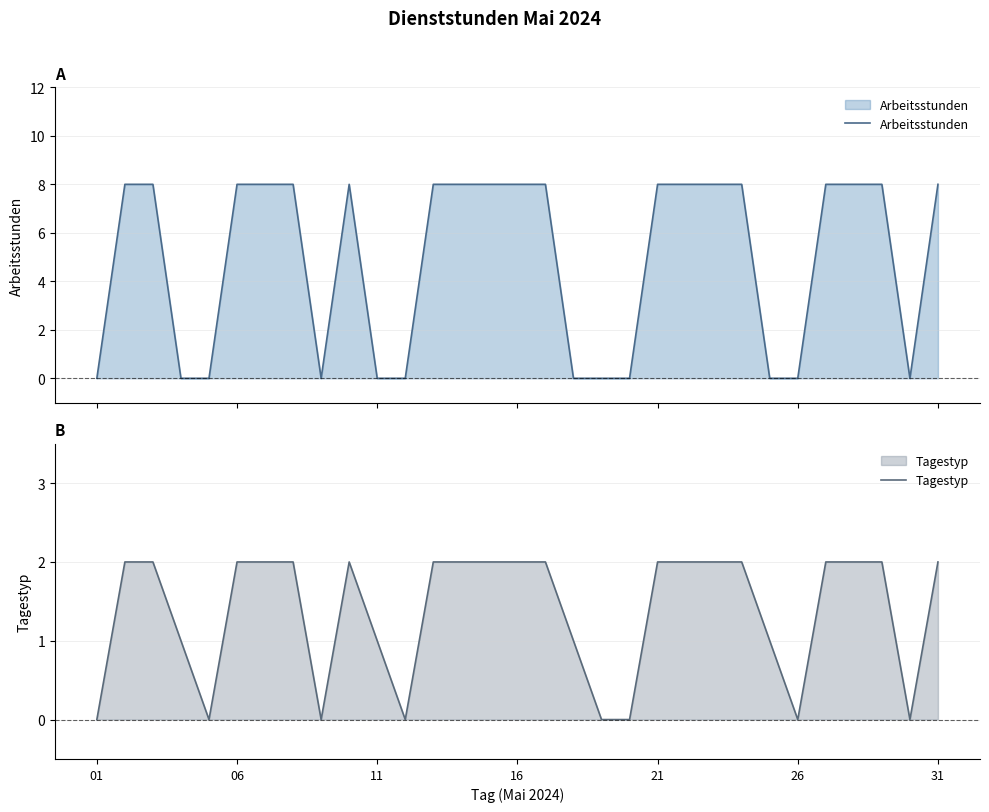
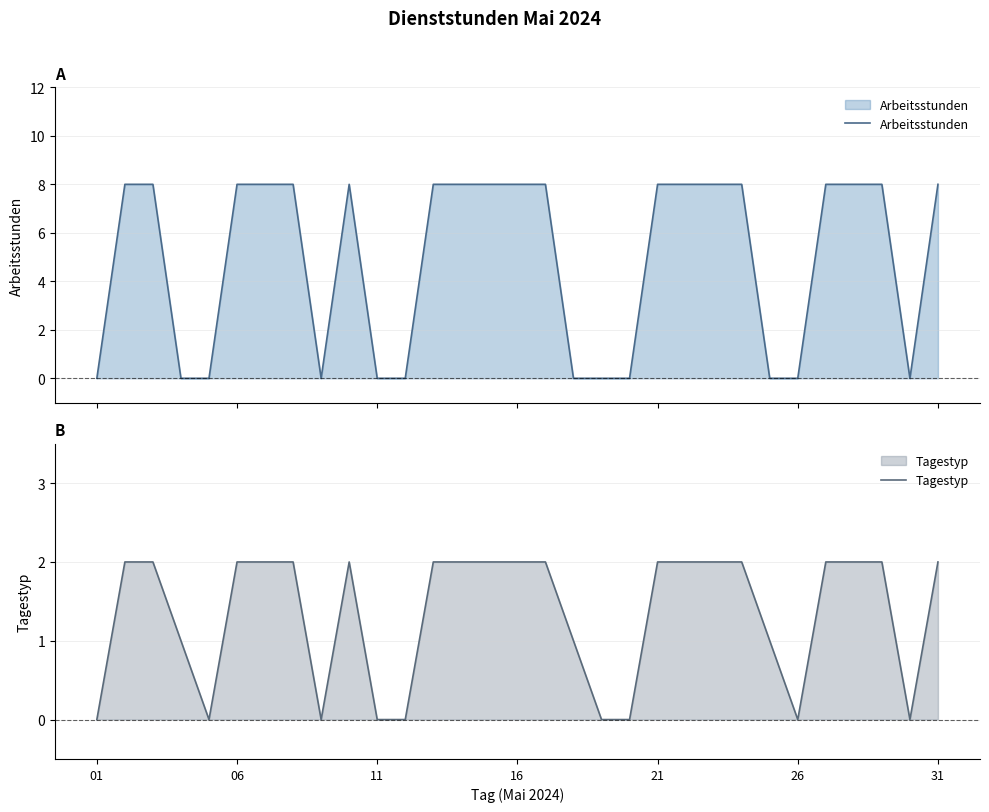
B, 11: 1 -> 0
